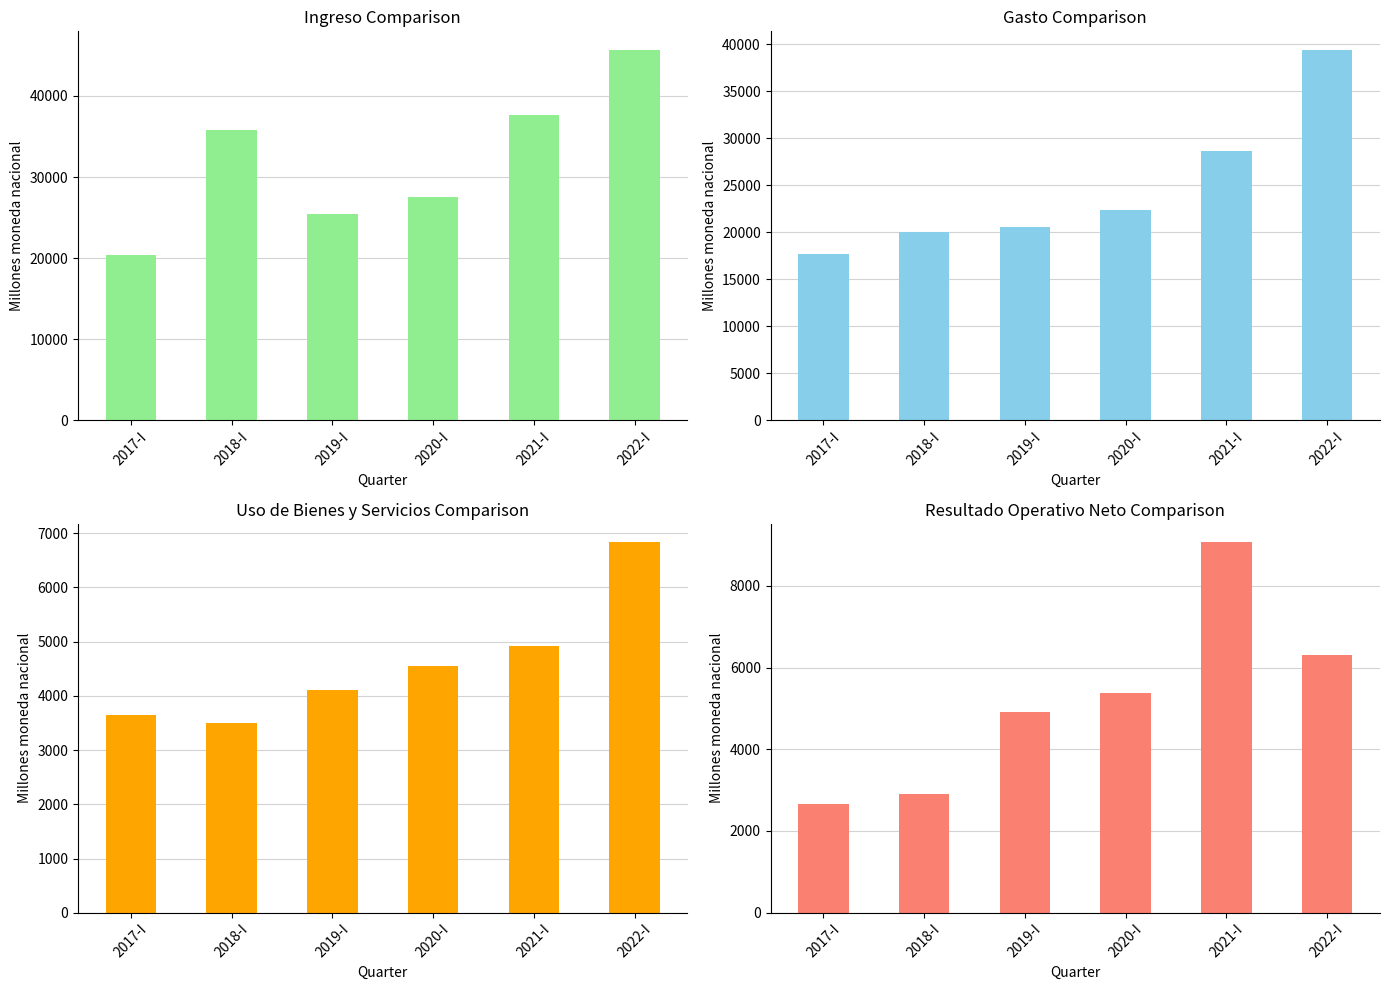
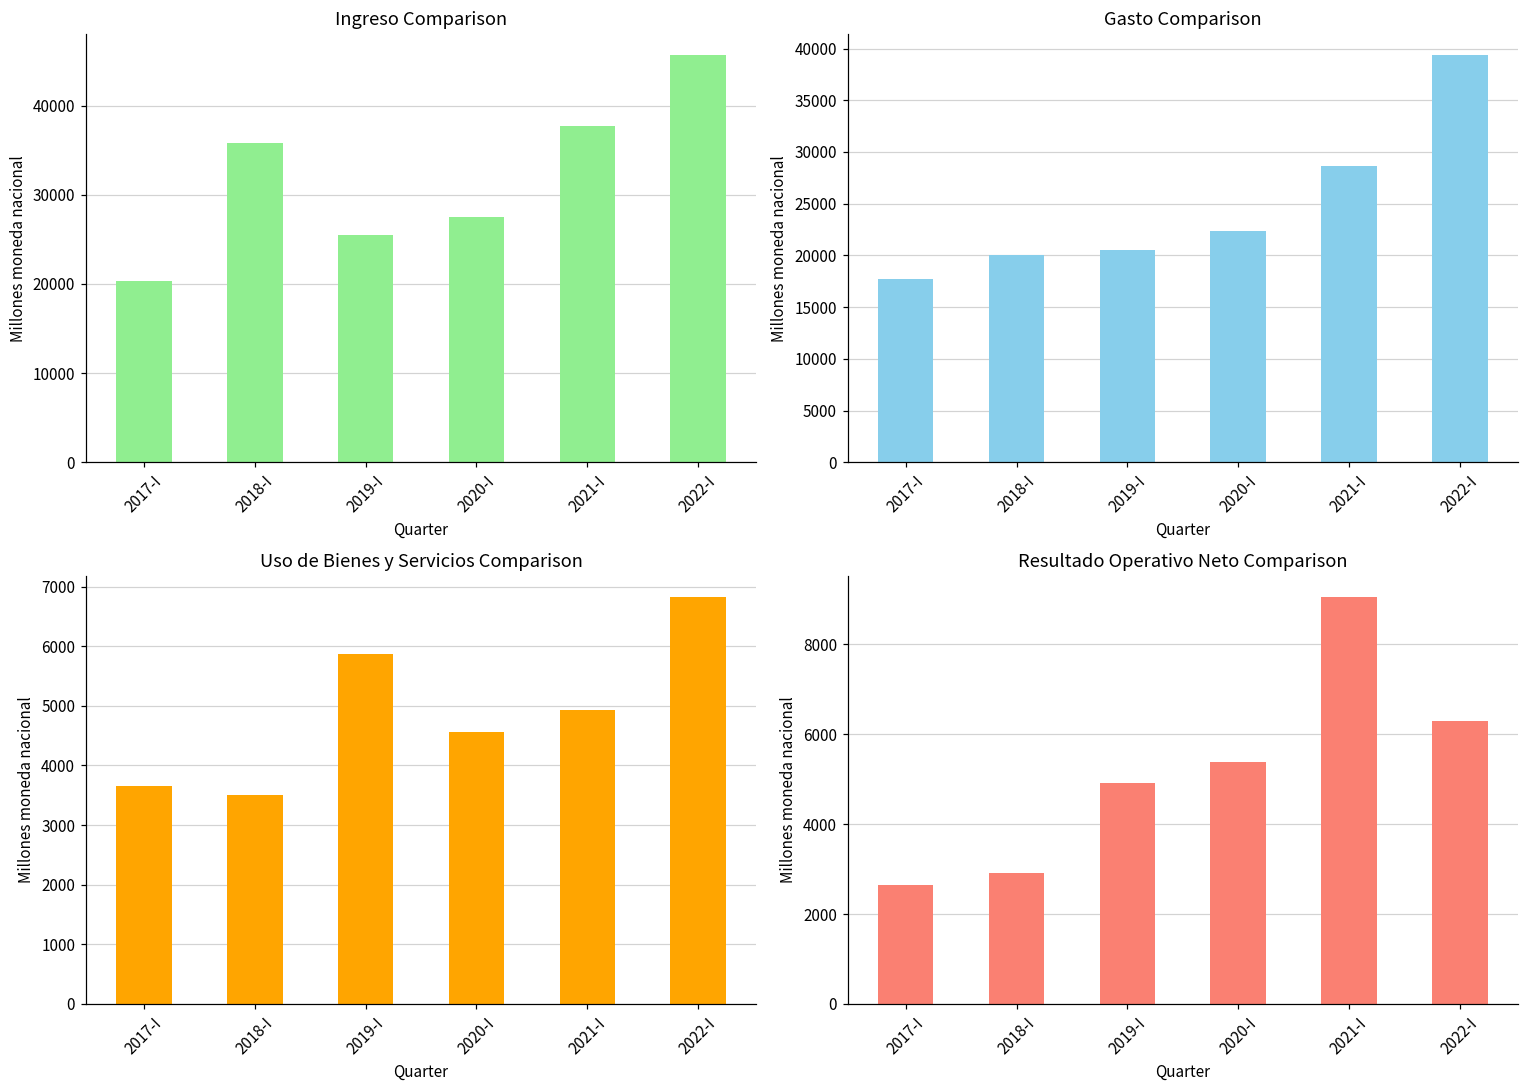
Uso de Bienes y Servicios Comparison, 2019-I: 4100 -> 5900
